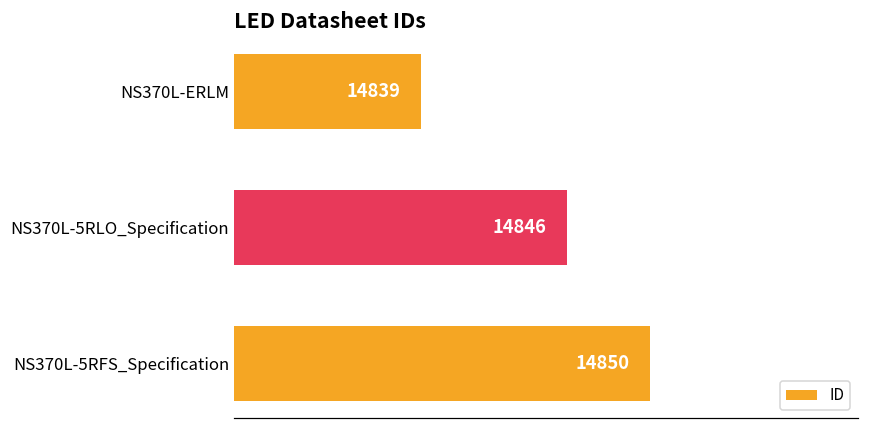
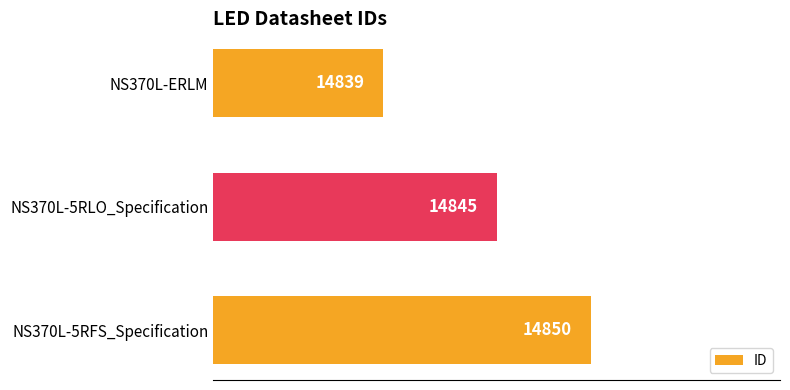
NS370L-5RLO_Specification: 14846 -> 14845
